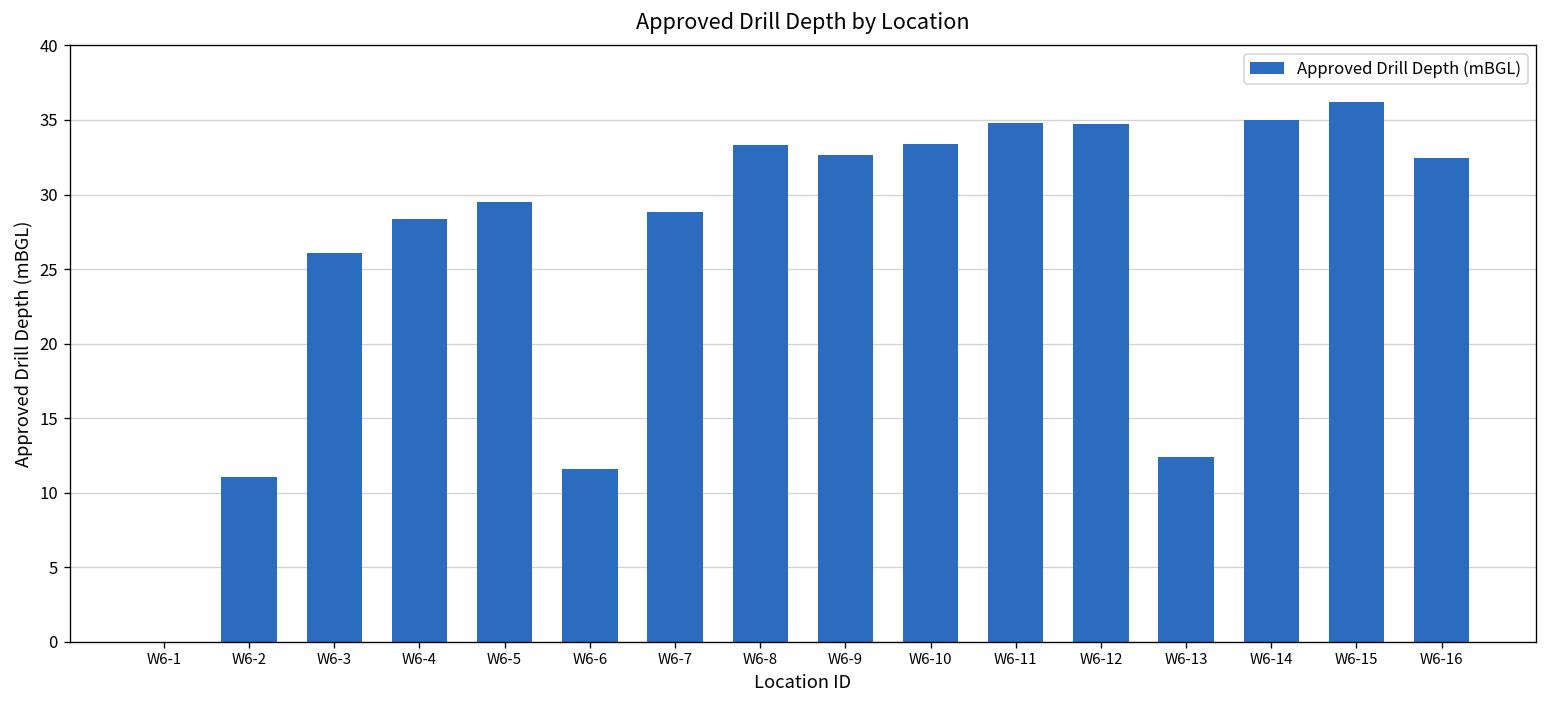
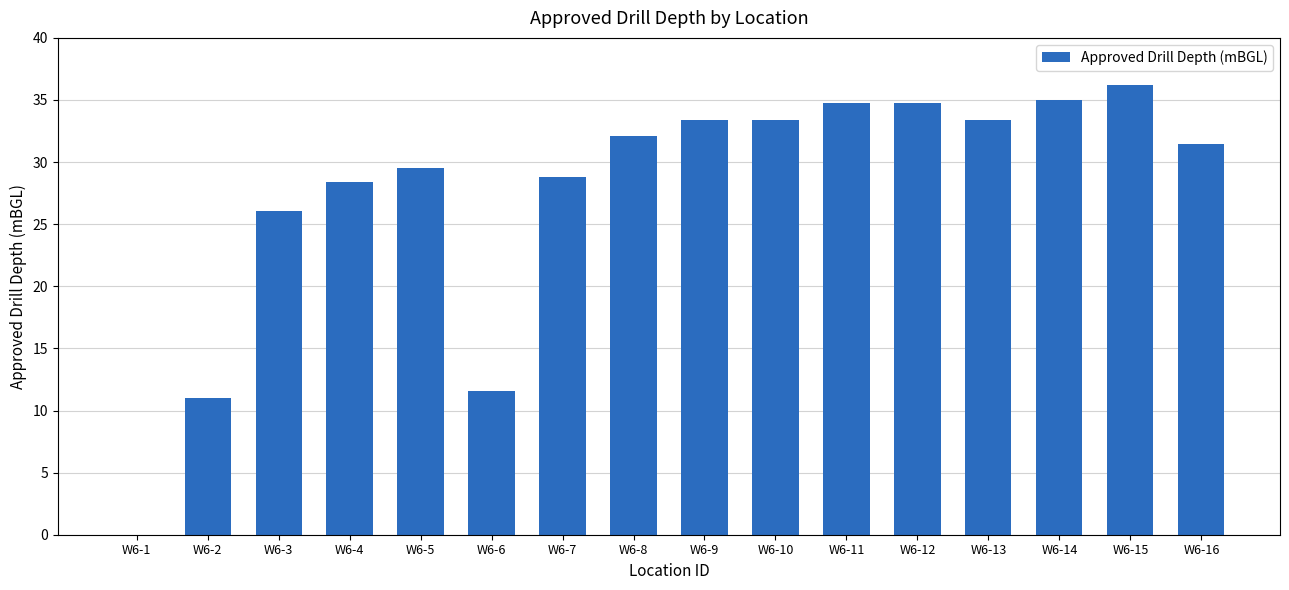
W6-8: 33.3 -> 32.1
W6-9: 32.6 -> 33.4
W6-13: 12.4 -> 33.4
W6-16: 32.5 -> 31.4
